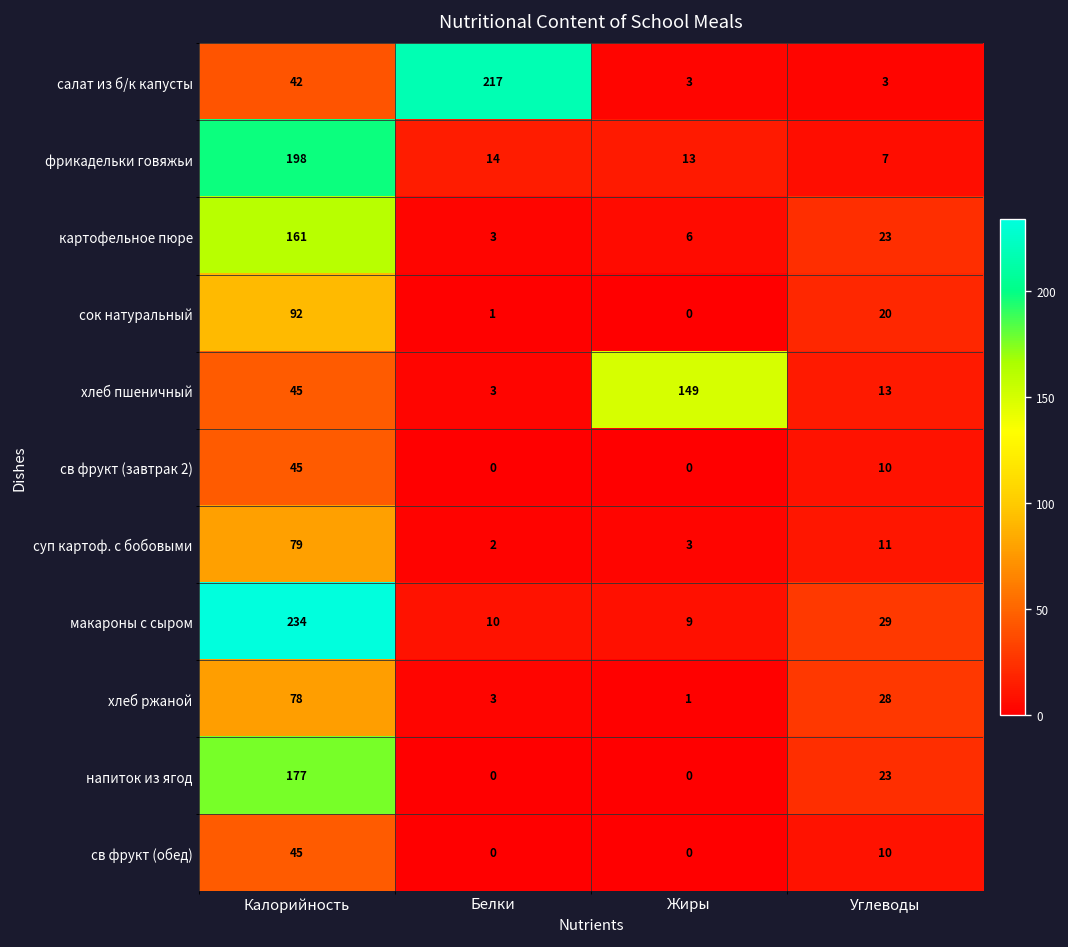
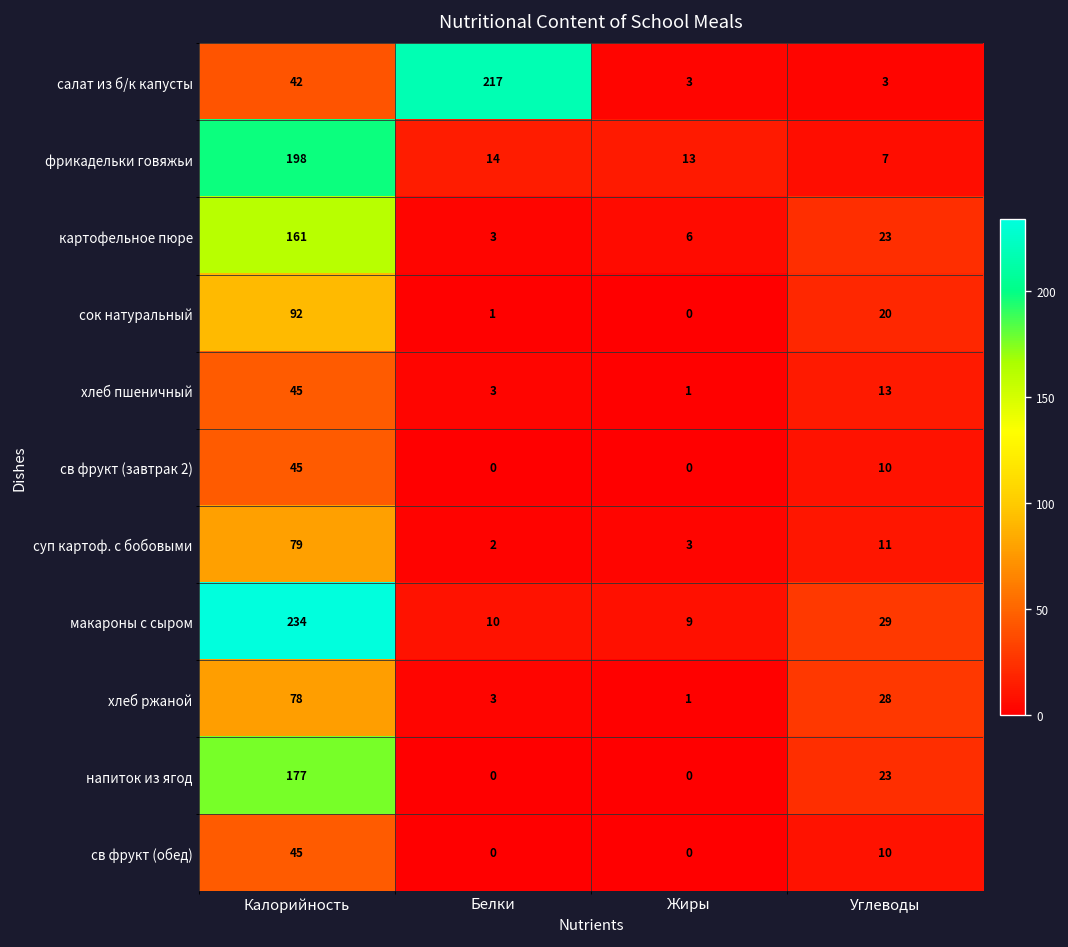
хлеб пшеничный, Жиры: 149 -> 1
